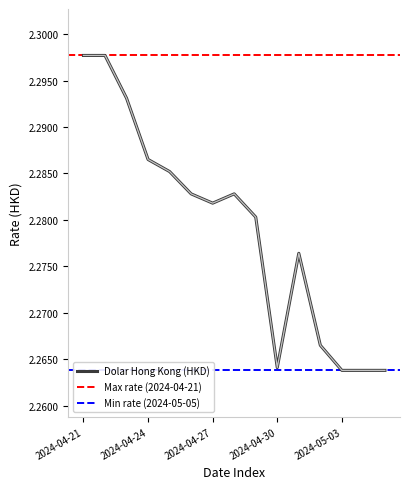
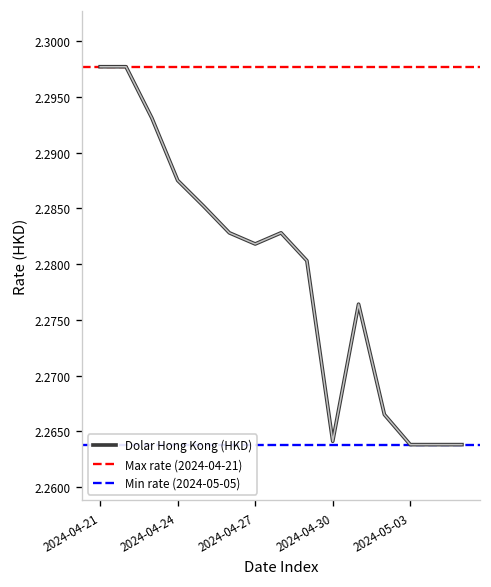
2024-04-24: 2.287 -> 2.288
